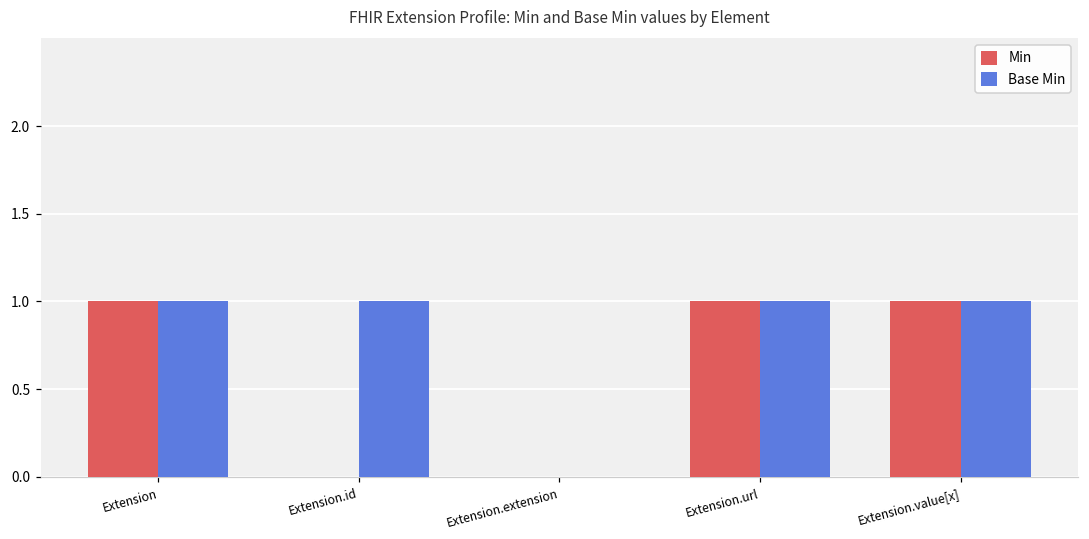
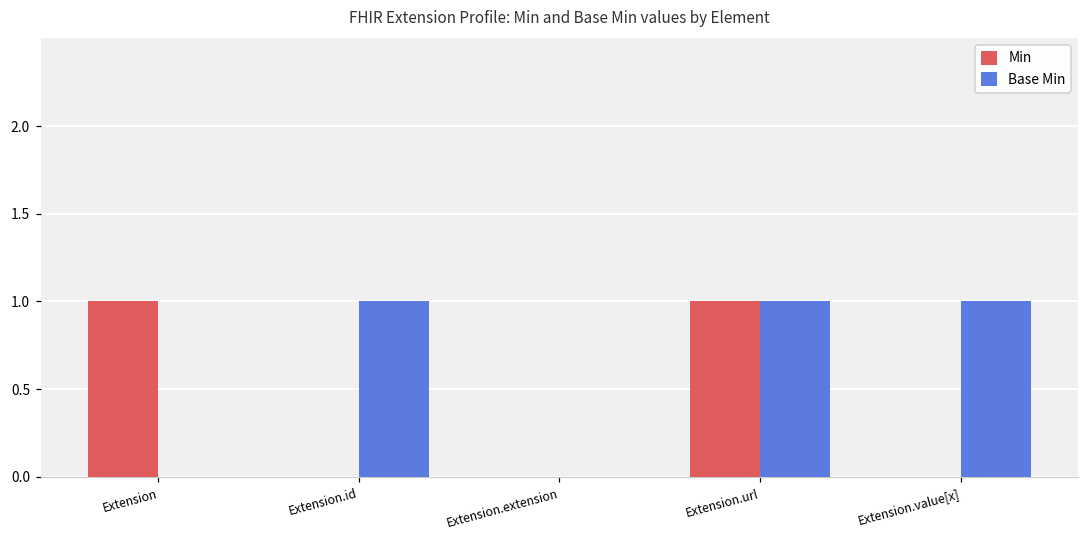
Base Min, Extension: 1 -> 0
Min, Extension.value[x]: 1 -> 0
